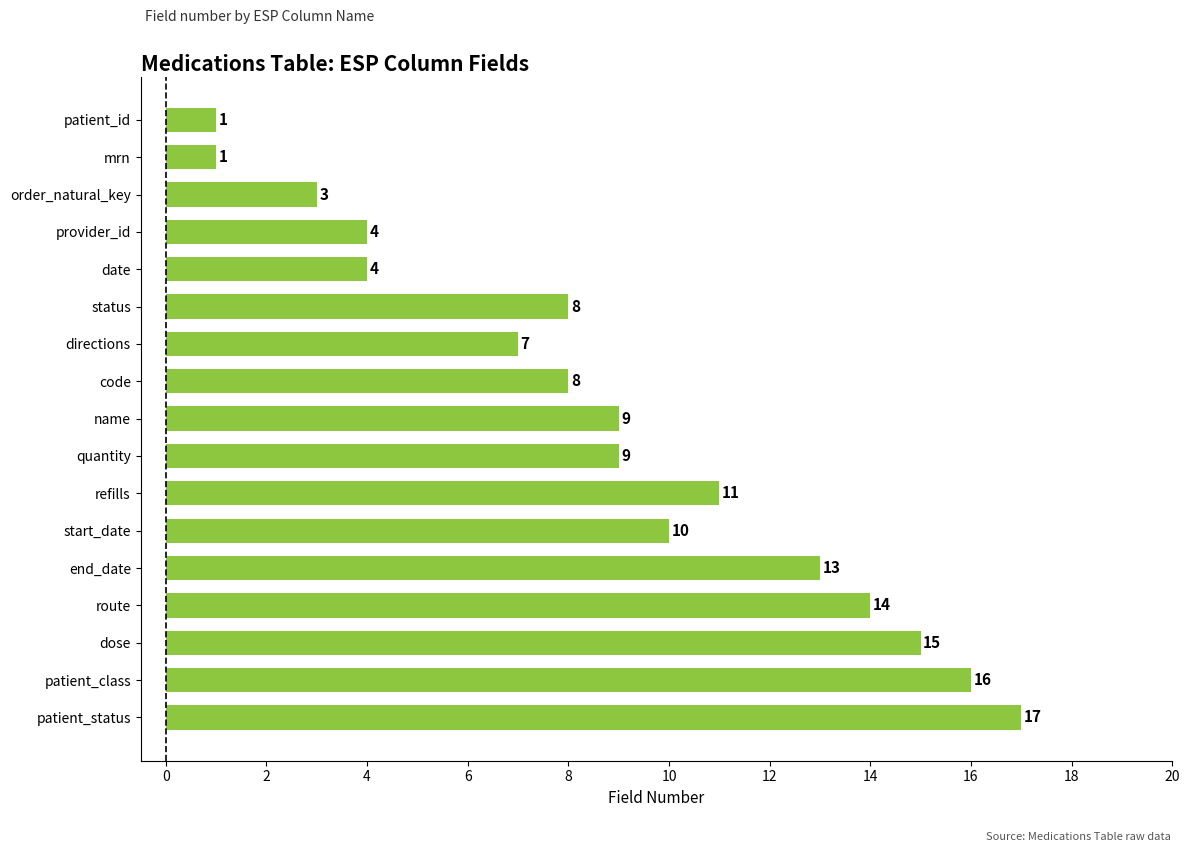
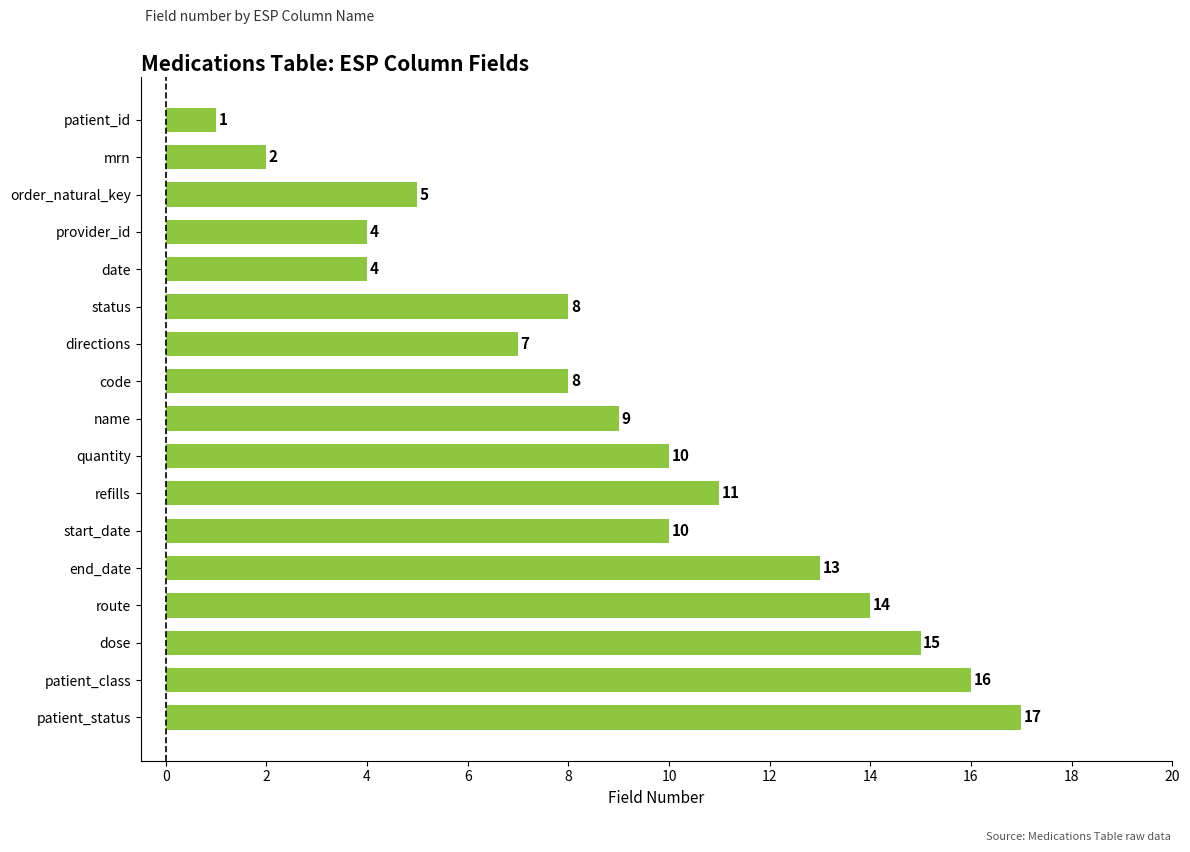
mrn: 1 -> 2
order_natural_key: 3 -> 5
quantity: 9 -> 10
